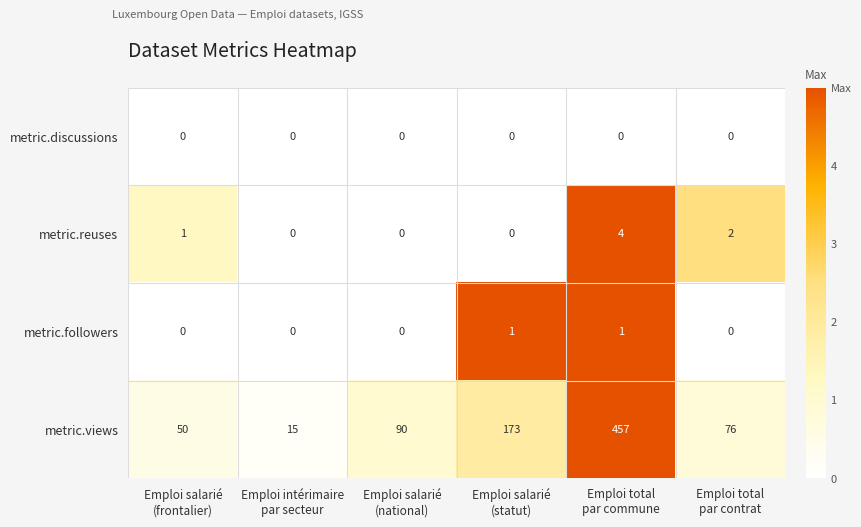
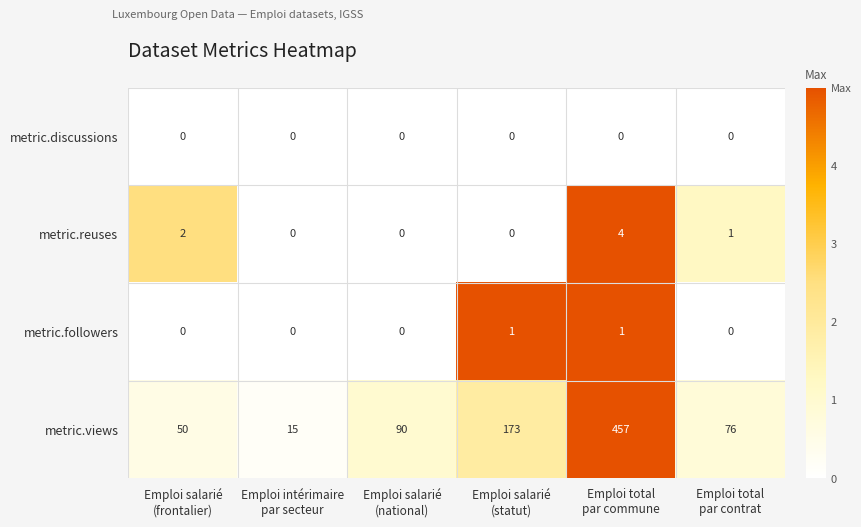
metric.reuses, Emploi salarié (frontalier): 1 -> 2
metric.reuses, Emploi total par contrat: 2 -> 1
